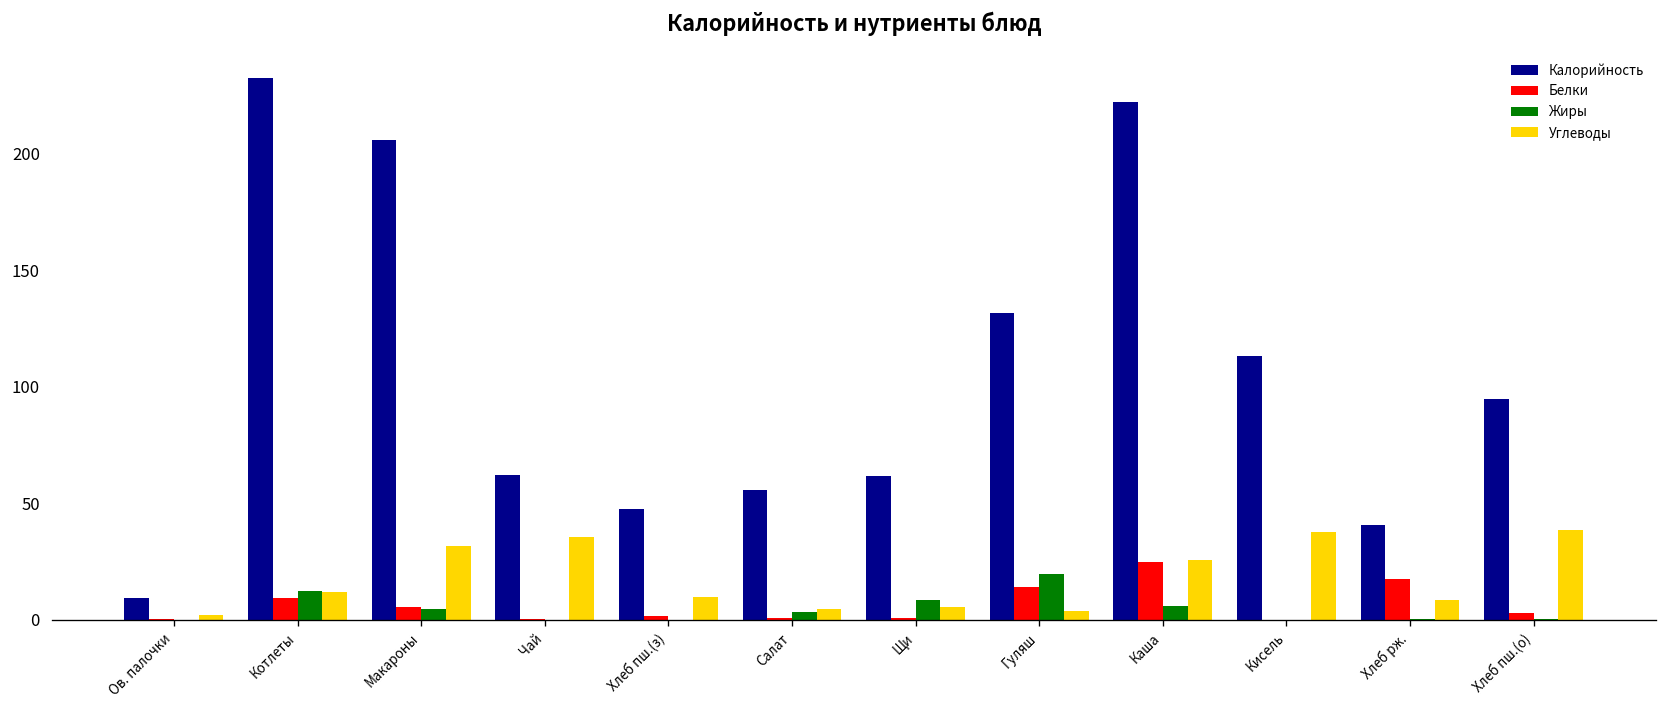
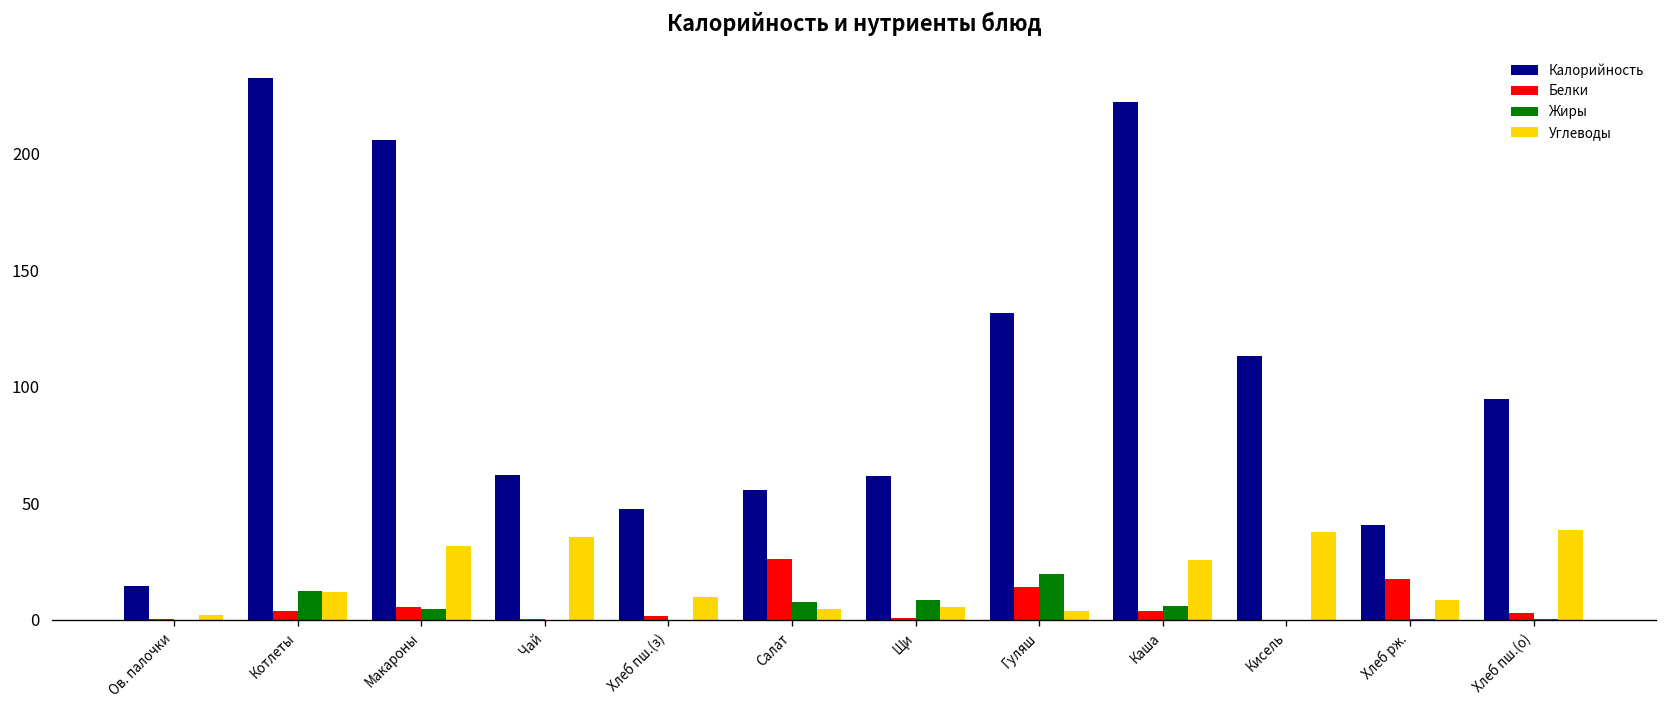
Калорийность, Ов. палочки: 10 -> 14
Белки, Котлеты: 9 -> 4
Белки, Салат: 1 -> 26
Жиры, Салат: 4 -> 8
Белки, Каша: 25 -> 4
